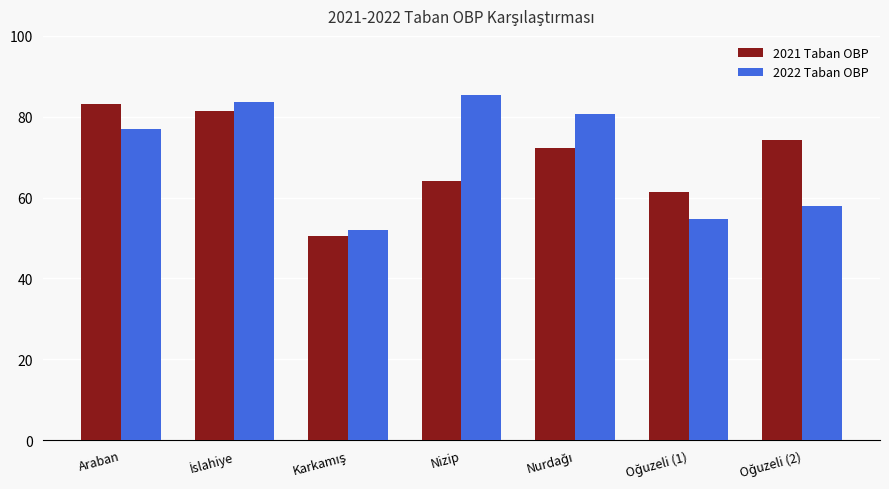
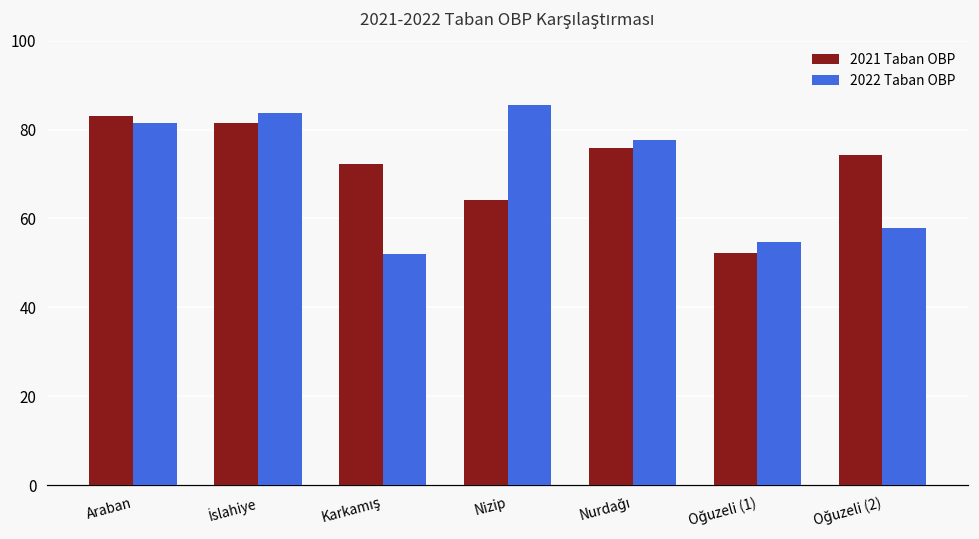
2022 Taban OBP, Araban: 77 -> 81
2021 Taban OBP, Karkamış: 51 -> 72
2021 Taban OBP, Nurdağı: 72 -> 76
2022 Taban OBP, Nurdağı: 81 -> 78
2021 Taban OBP, Oğuzeli (1): 61 -> 52
